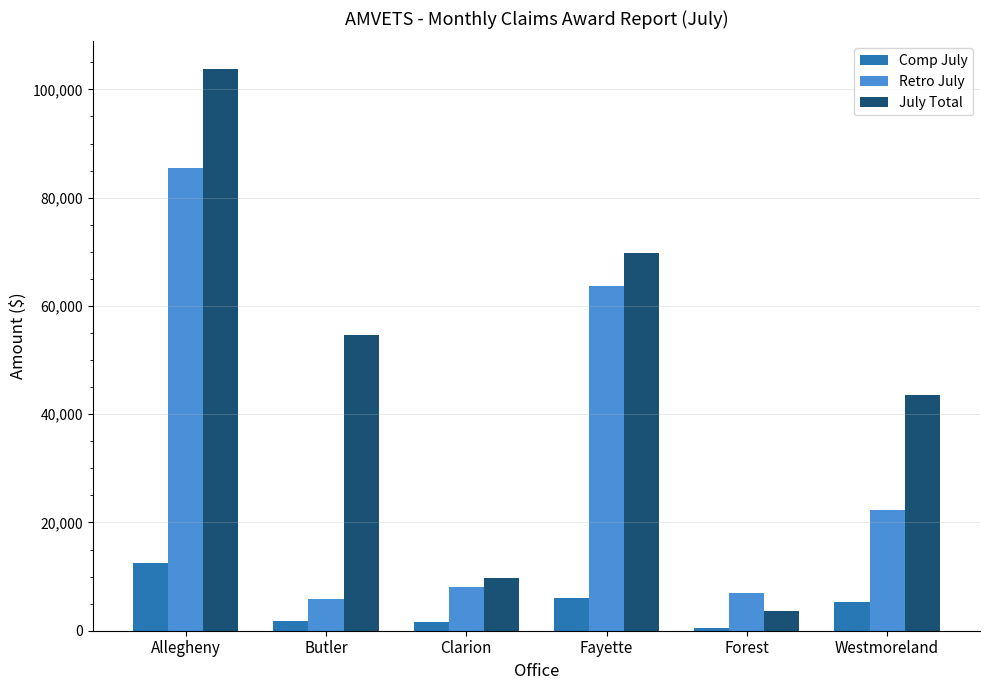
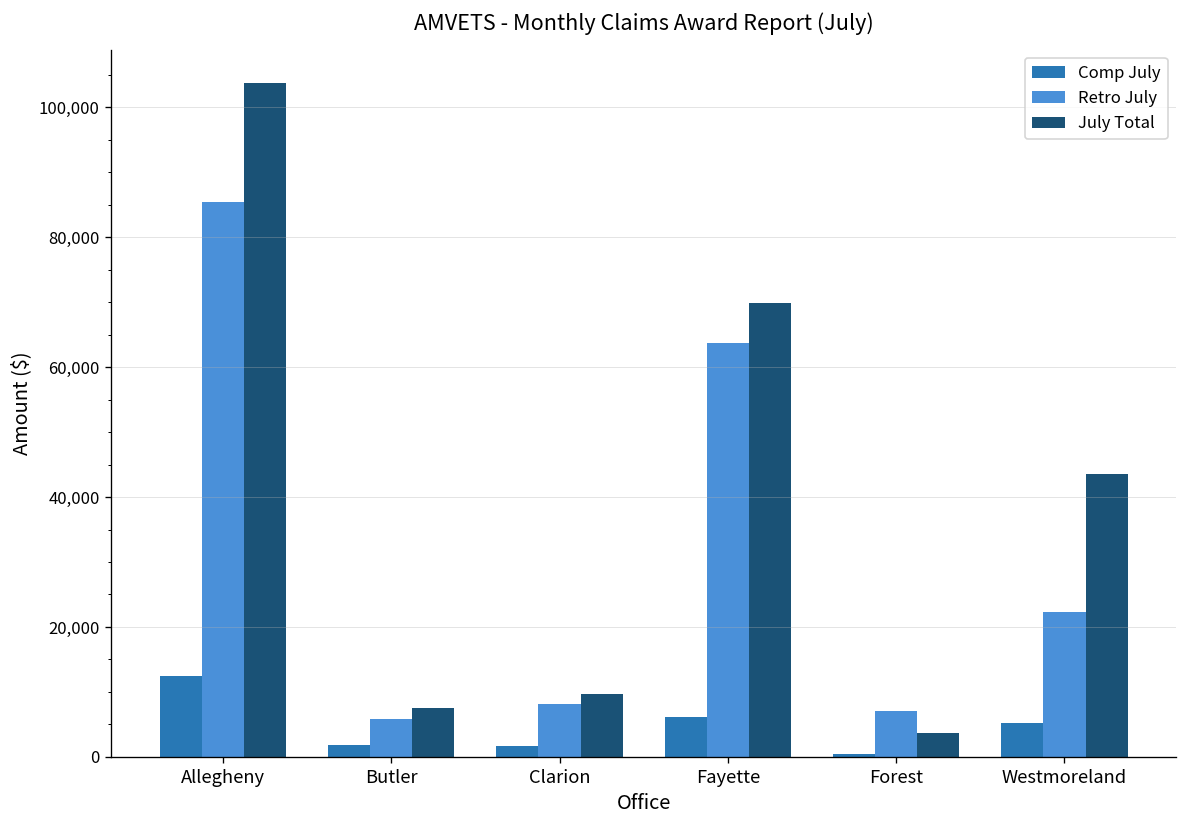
July Total, Butler: 55,000 -> 8,000
